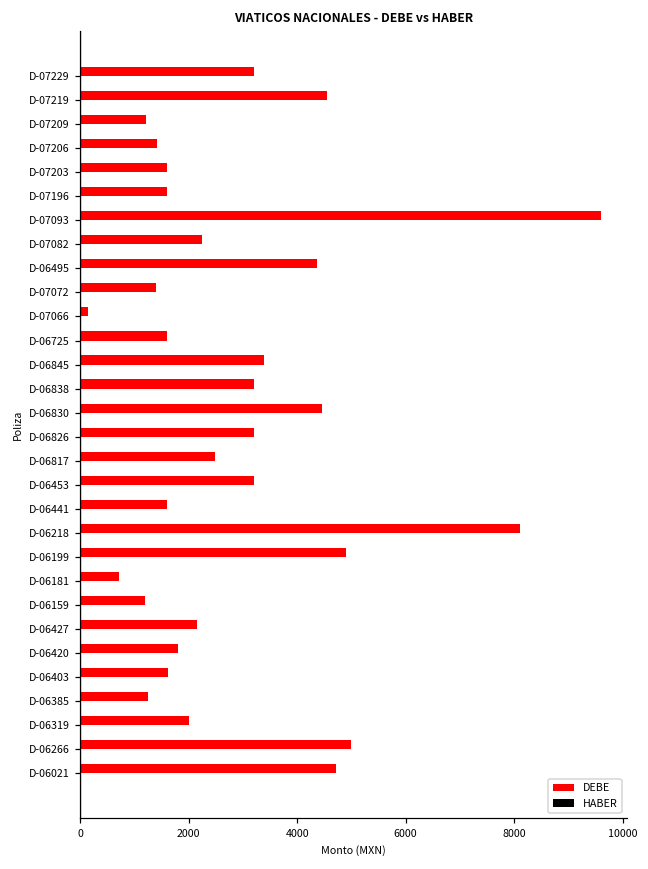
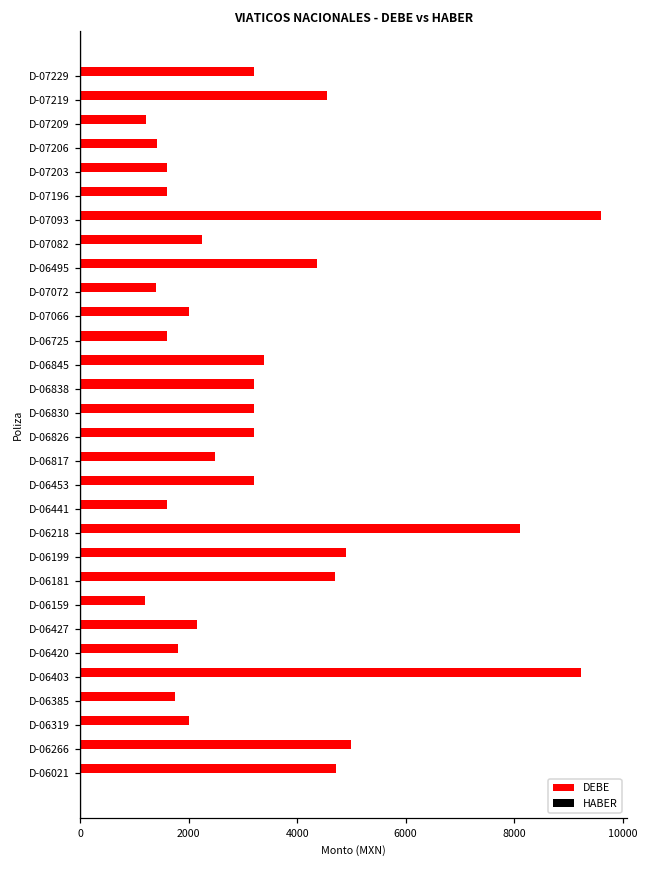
DEBE, D-07066: 100 -> 2000
DEBE, D-06830: 4500 -> 3200
DEBE, D-06181: 700 -> 4700
DEBE, D-06403: 1600 -> 9200
DEBE, D-06385: 1300 -> 1800
